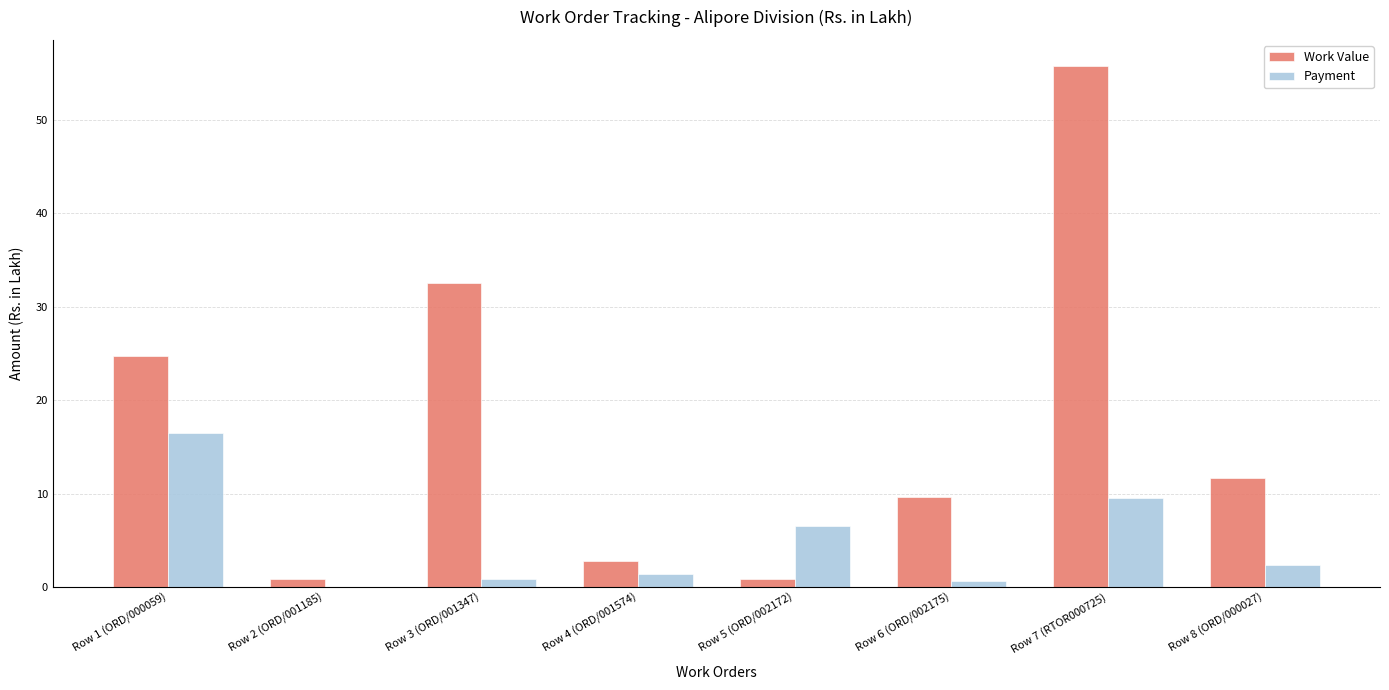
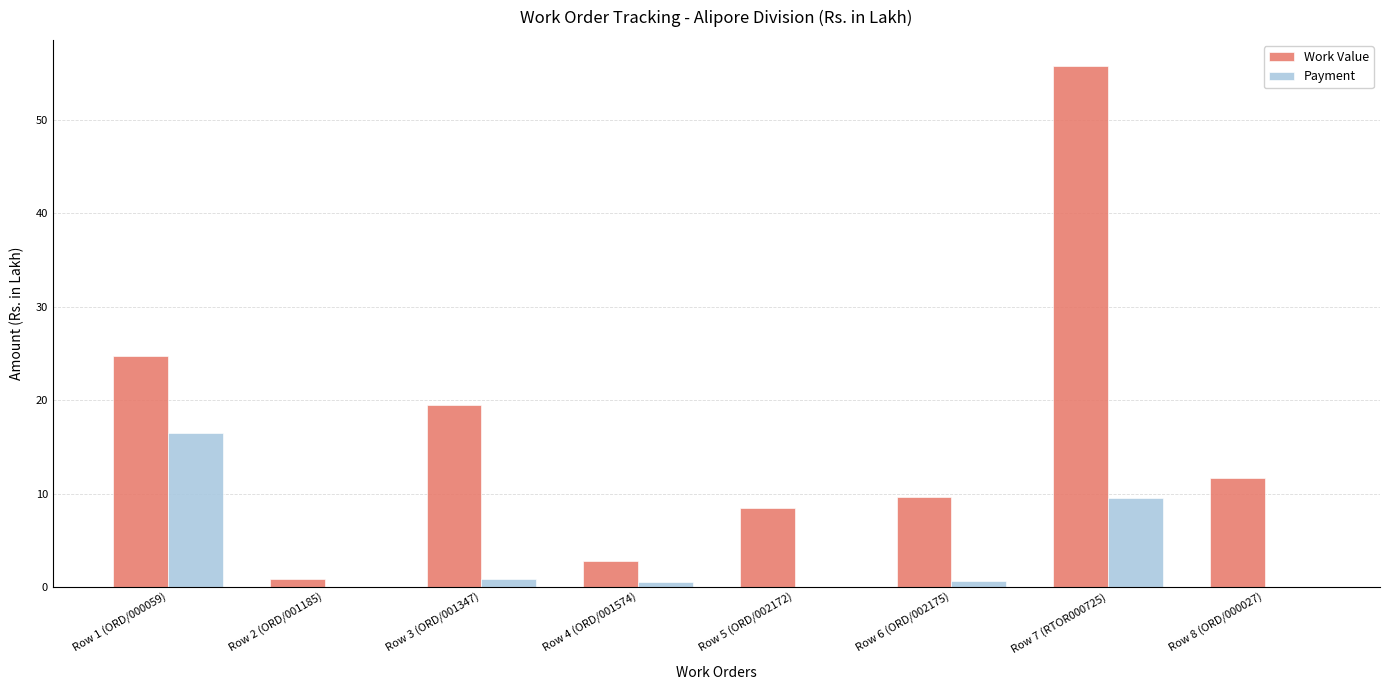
Work Value, Row 3 (ORD/001347): 33 -> 19
Payment, Row 4 (ORD/001574): 1.4 -> 0.5
Work Value, Row 5 (ORD/002172): 1 -> 8
Payment, Row 5 (ORD/002172): 7 -> 0
Payment, Row 8 (ORD/000027): 2 -> 0
